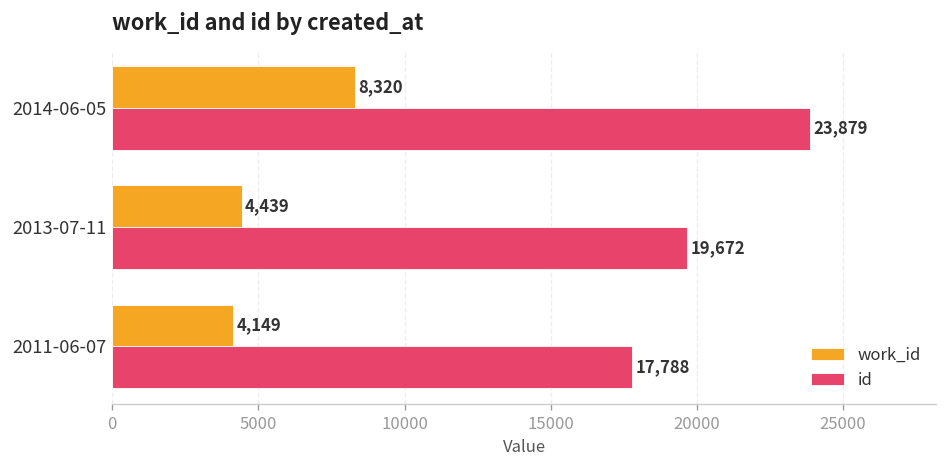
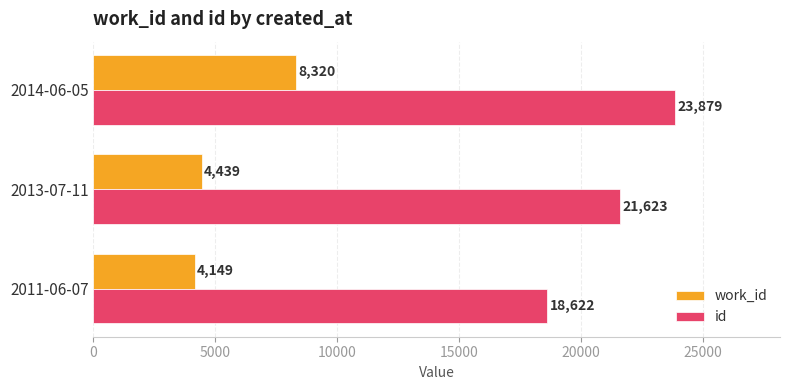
id, 2013-07-11: 19,672 -> 21,623
id, 2011-06-07: 17,788 -> 18,622
